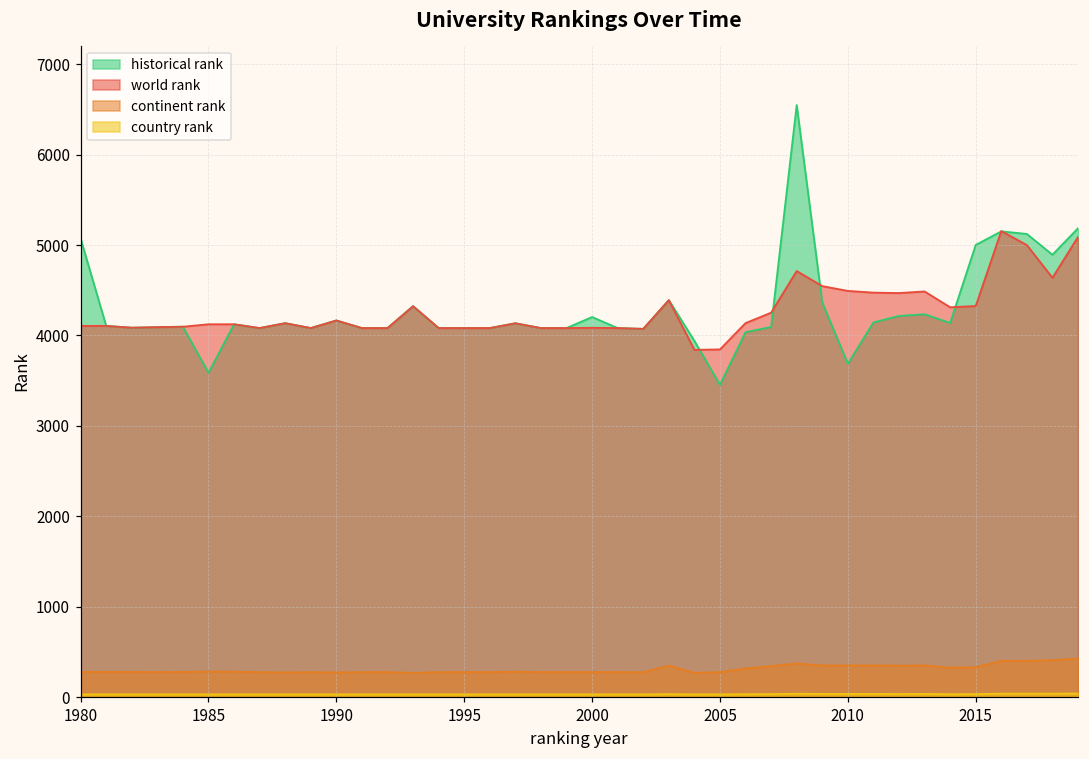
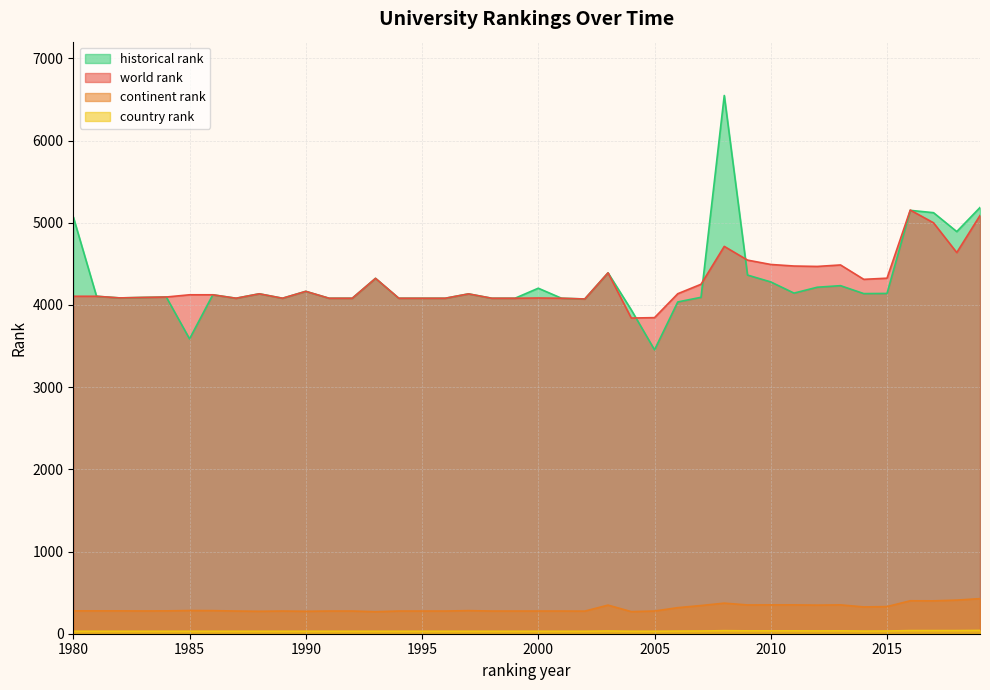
historical rank, 2010: 3700 -> 4300
historical rank, 2015: 5000 -> 4100
